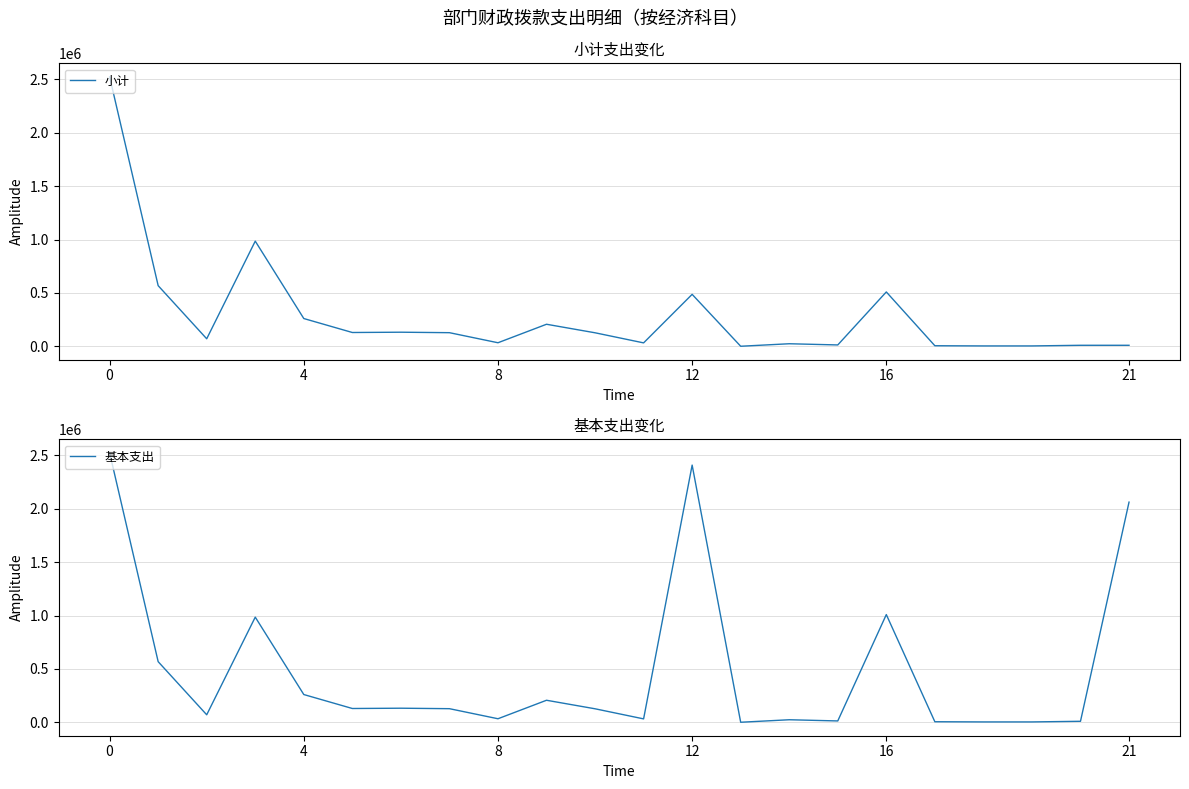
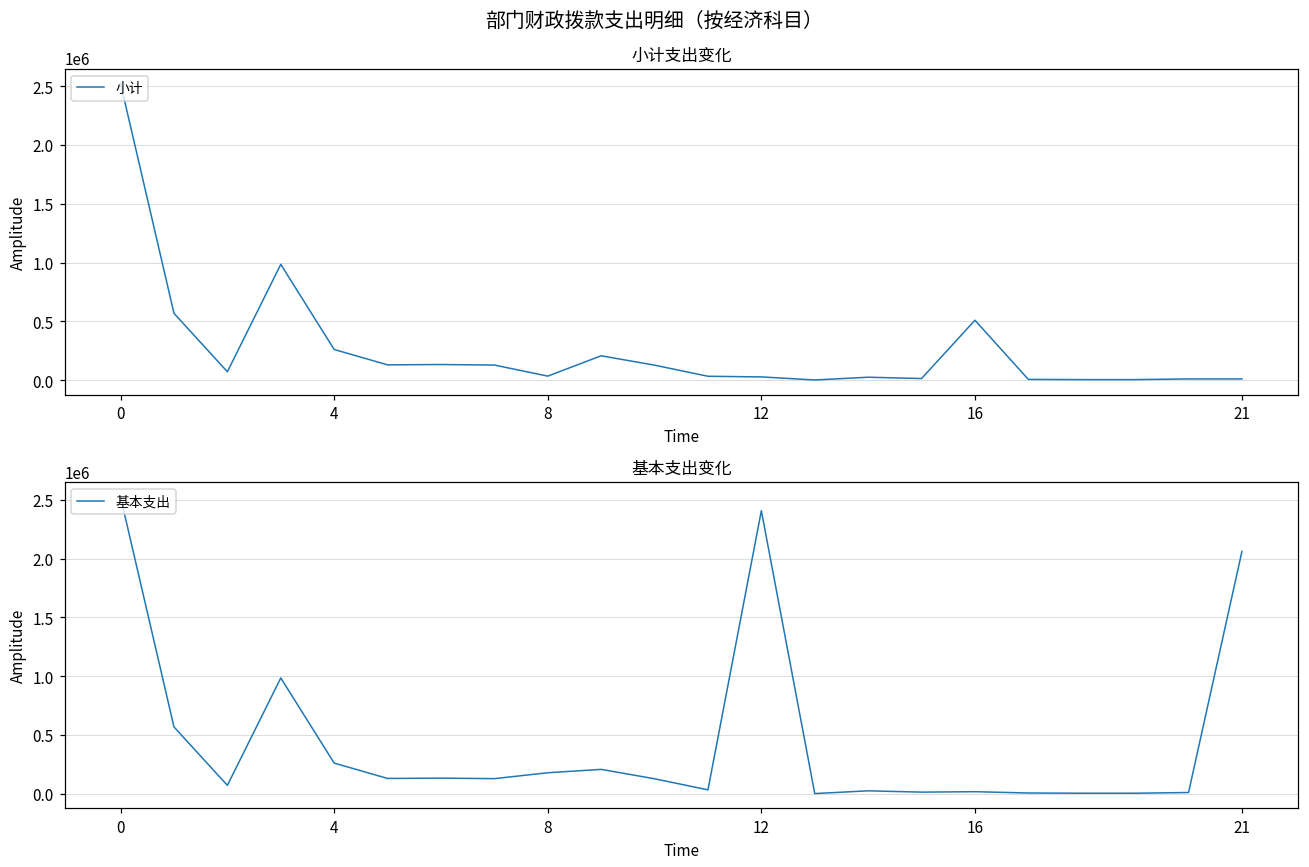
小计支出变化, 12: 490000 -> 30000
基本支出变化, 8: 30000 -> 180000
基本支出变化, 16: 1010000 -> 20000
